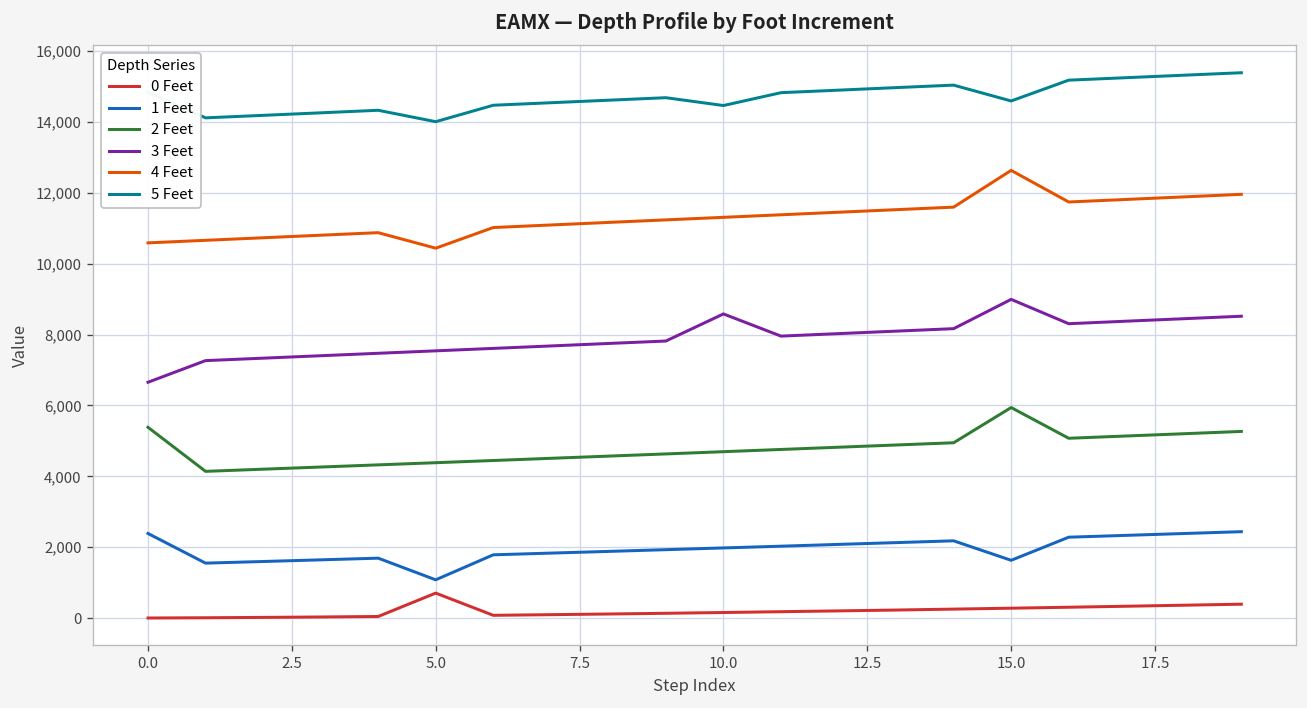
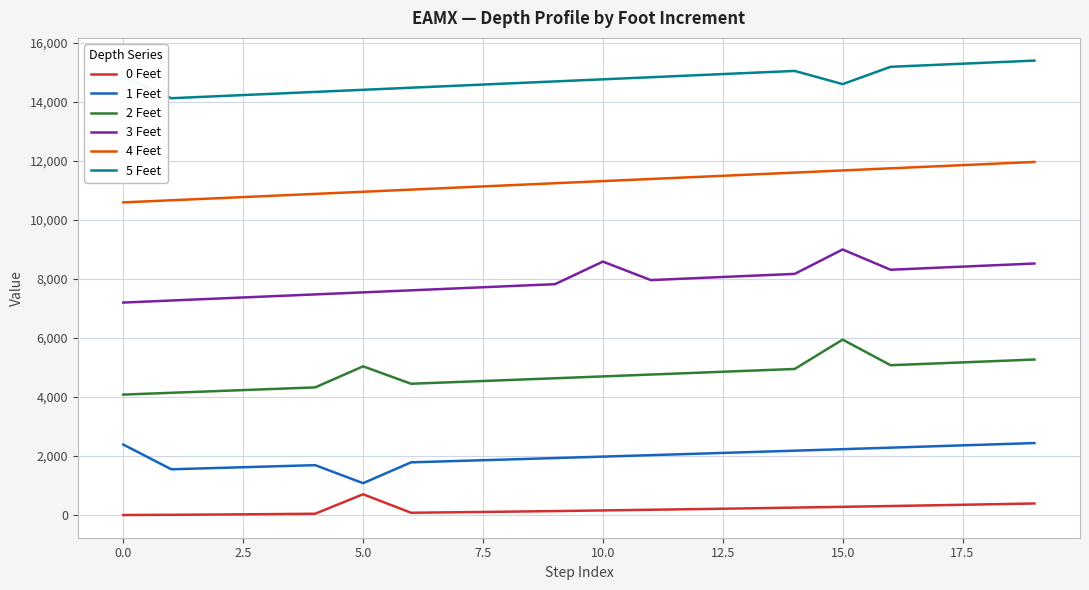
2 Feet, 0.0: 5,400 -> 4,100
3 Feet, 0.0: 6,700 -> 7,200
2 Feet, 5.0: 4,400 -> 5,000
4 Feet, 5.0: 10,400 -> 11,000
5 Feet, 5.0: 14,000 -> 14,400
5 Feet, 10.0: 14,500 -> 14,800
1 Feet, 15.0: 1,600 -> 2,200
4 Feet, 15.0: 12,600 -> 11,700
